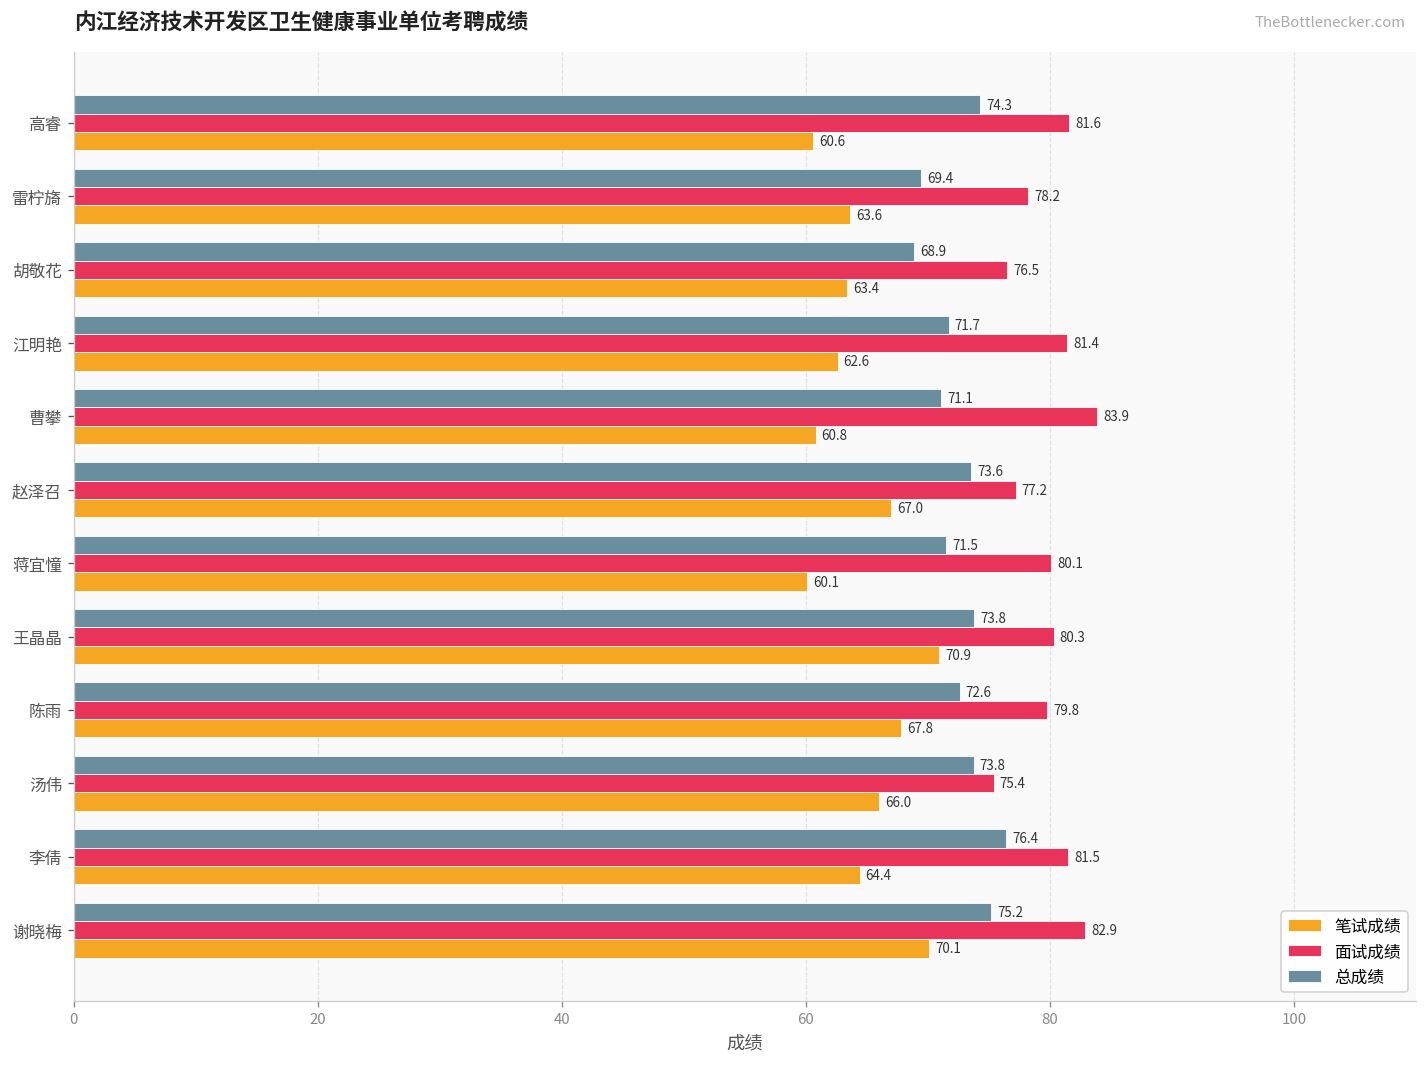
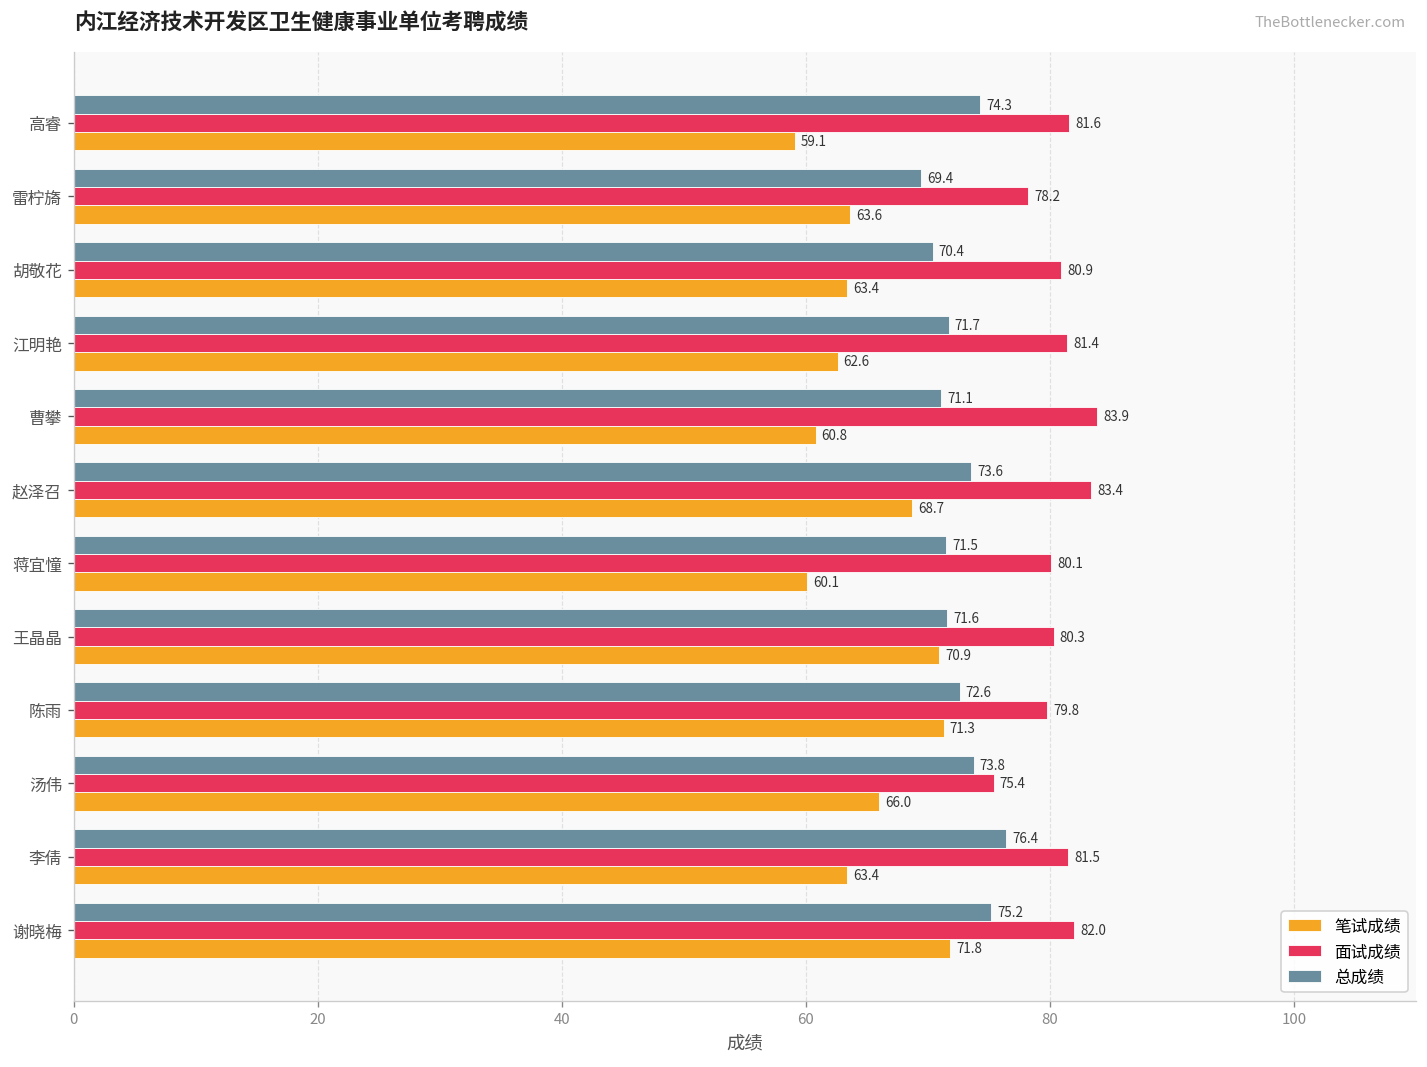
笔试成绩, 高睿: 60.6 -> 59.1
总成绩, 胡敬花: 68.9 -> 70.4
面试成绩, 胡敬花: 76.5 -> 80.9
面试成绩, 赵泽召: 77.2 -> 83.4
笔试成绩, 赵泽召: 67.0 -> 68.7
总成绩, 王晶晶: 73.8 -> 71.6
笔试成绩, 陈雨: 67.8 -> 71.3
笔试成绩, 李倩: 64.4 -> 63.4
面试成绩, 谢晓梅: 82.9 -> 82.0
笔试成绩, 谢晓梅: 70.1 -> 71.8
